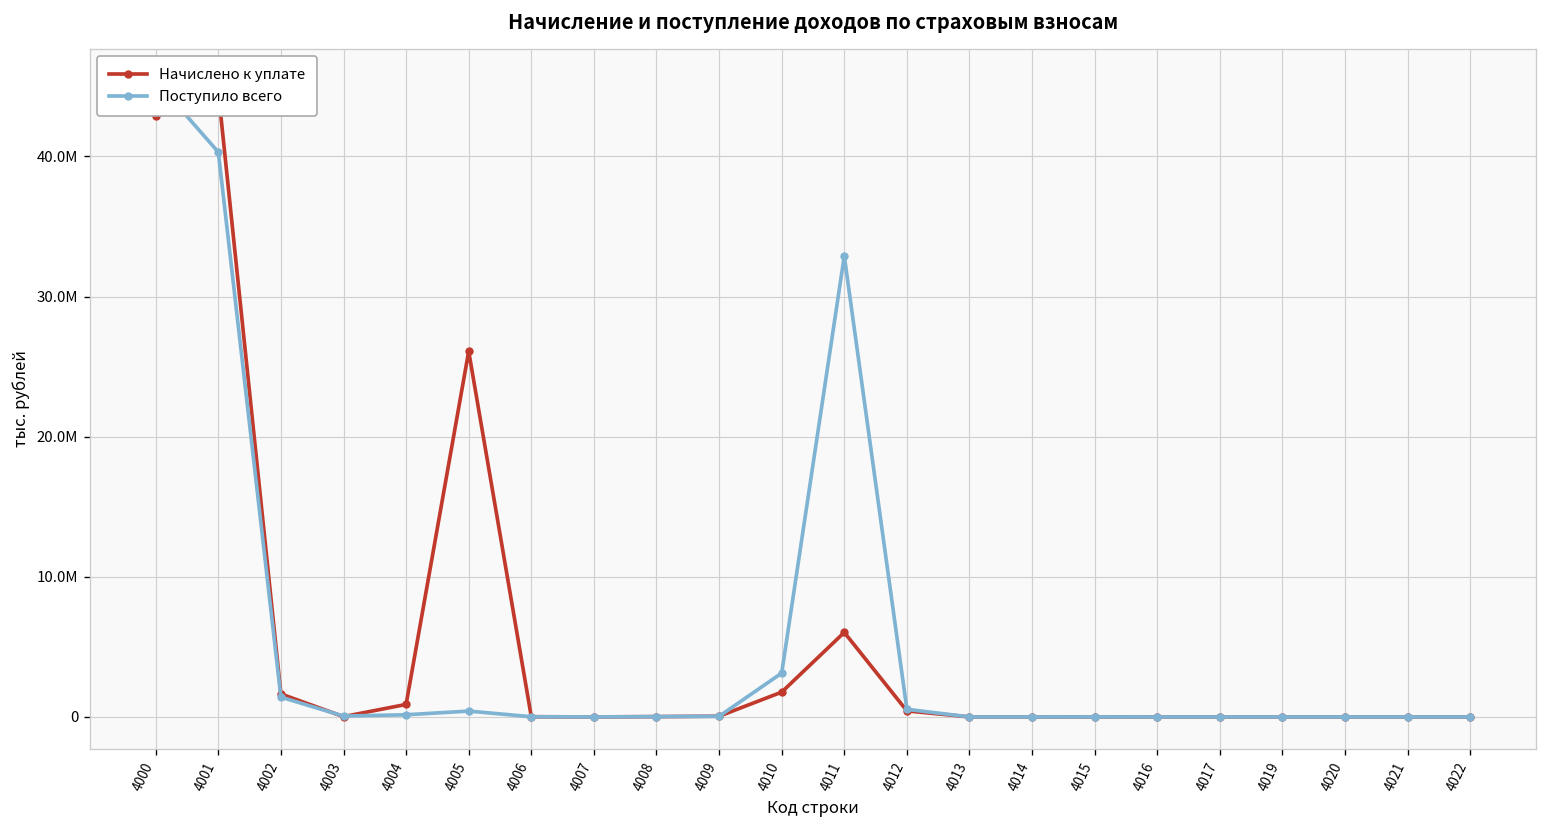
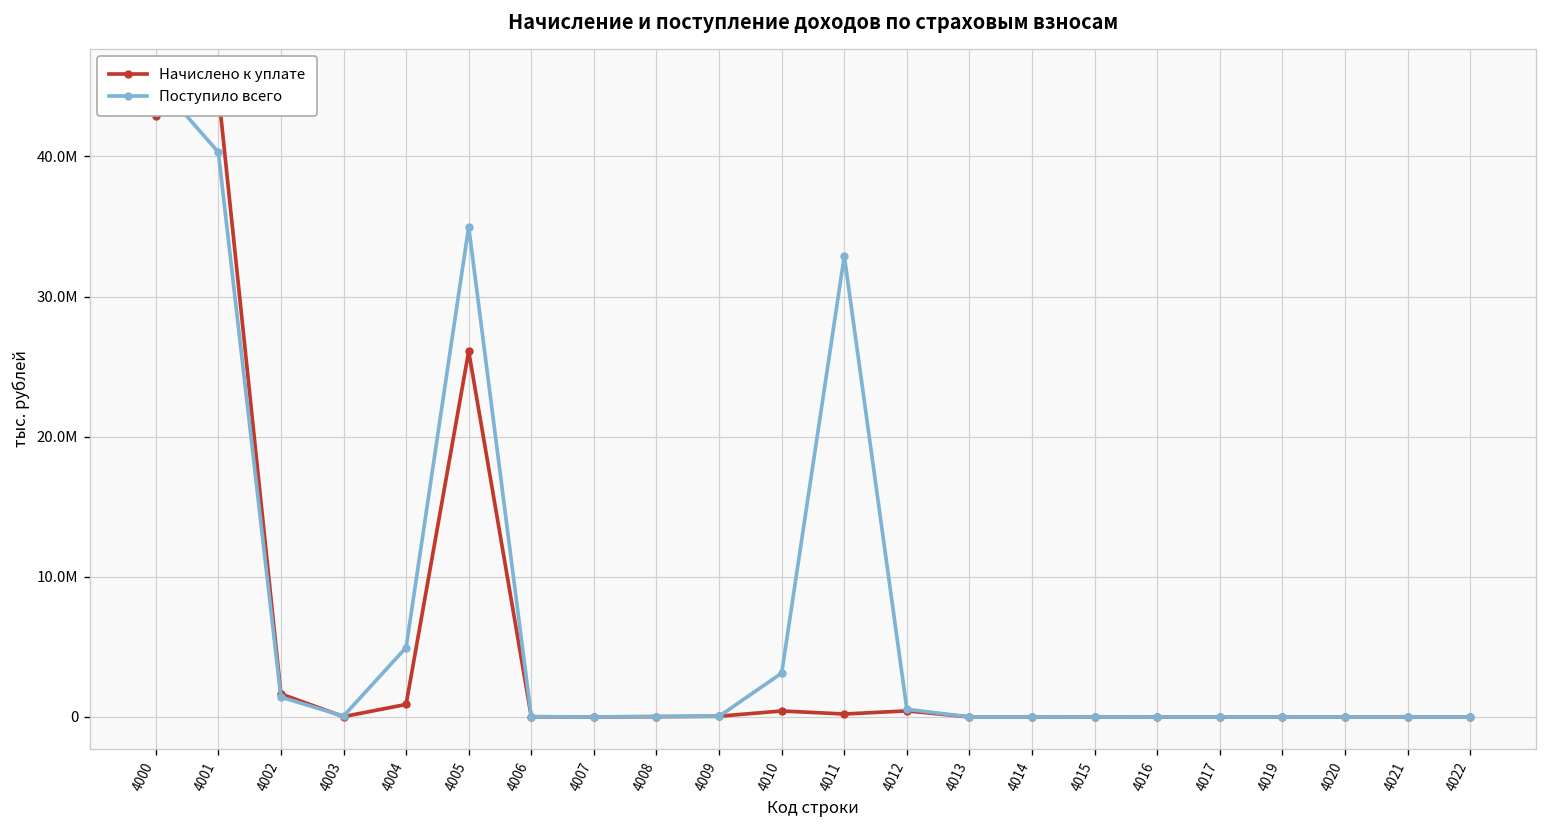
Поступило всего, 4004: 200000 -> 5000000
Поступило всего, 4005: 400000 -> 35000000
Начислено к уплате, 4010: 1800000 -> 400000
Начислено к уплате, 4011: 6000000 -> 200000
